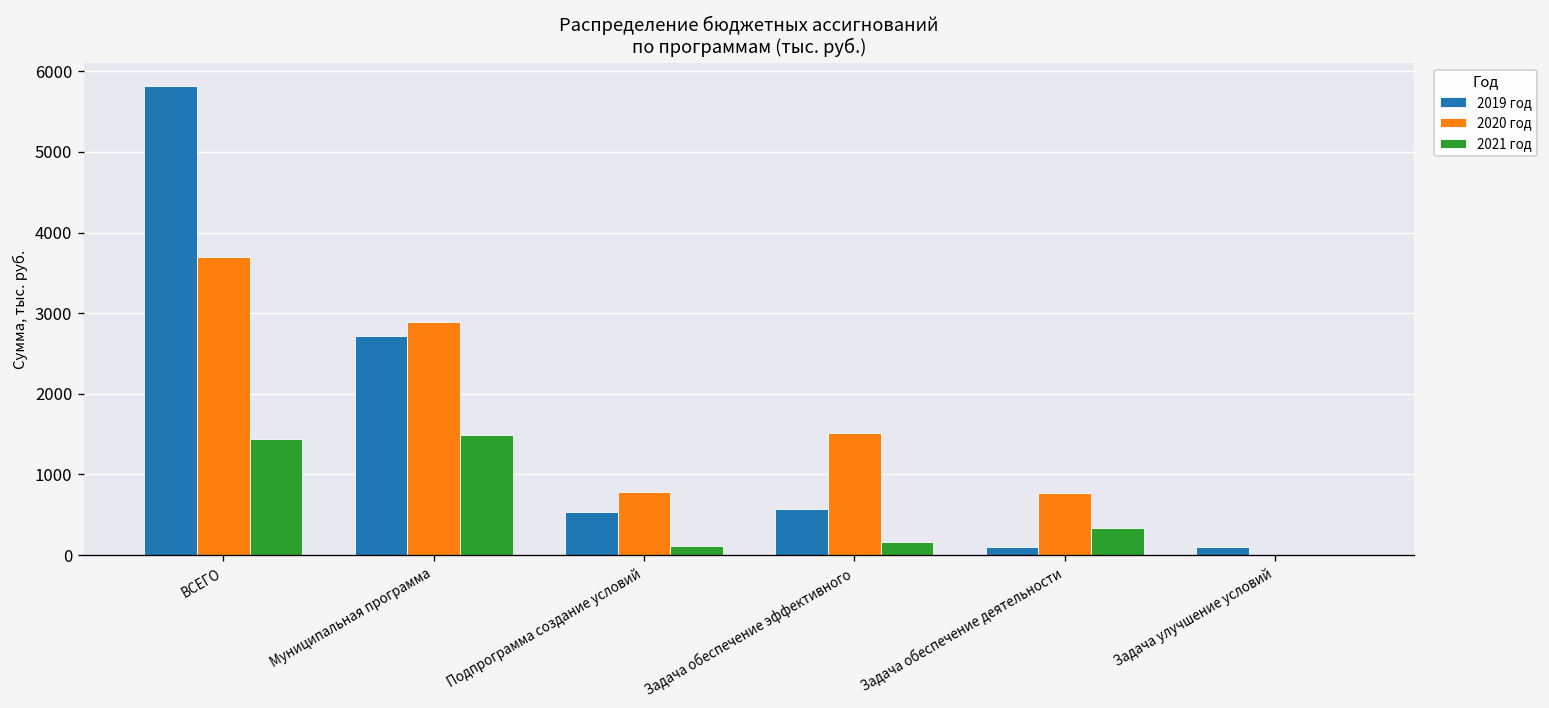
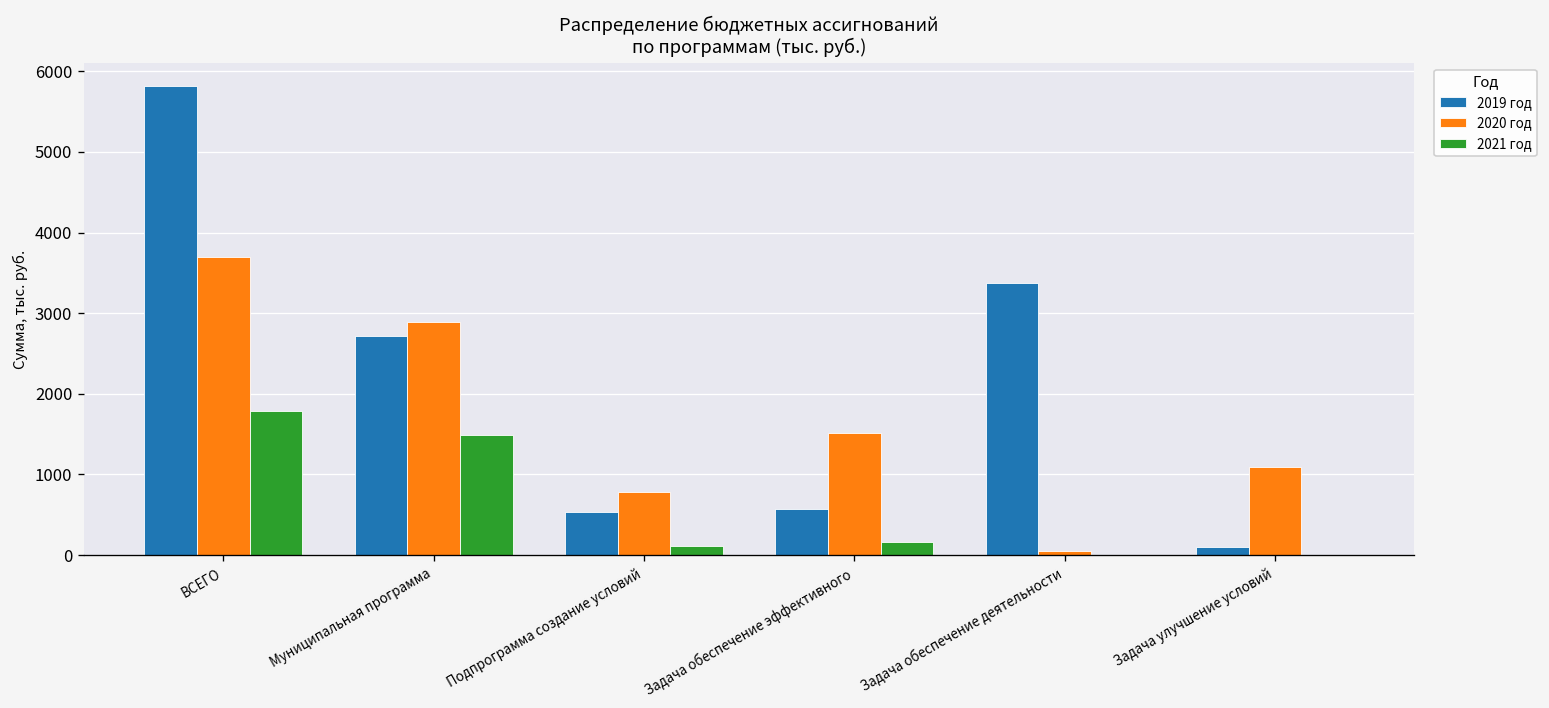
2021 год, ВСЕГО: 1400 -> 1800
2019 год, Задача обеспечение деятельности: 100 -> 3400
2020 год, Задача обеспечение деятельности: 800 -> 0
2021 год, Задача обеспечение деятельности: 300 -> 0
2020 год, Задача улучшение условий: 0 -> 1100
